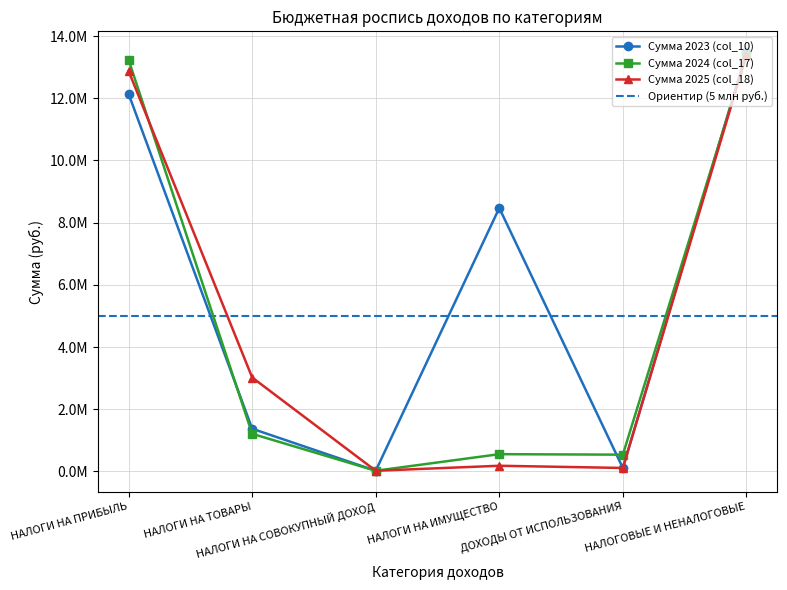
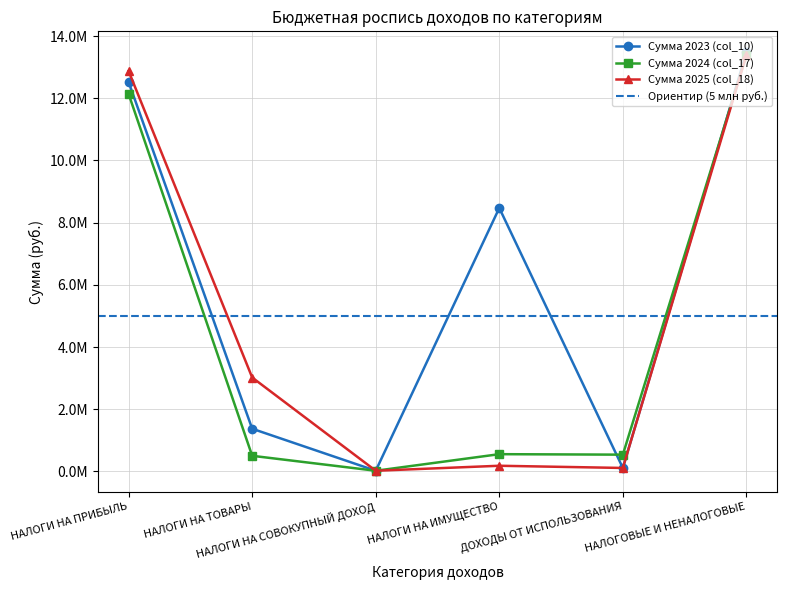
Сумма 2023 (col_10), НАЛОГИ НА ПРИБЫЛЬ: 12100000 -> 12500000
Сумма 2024 (col_17), НАЛОГИ НА ПРИБЫЛЬ: 13200000 -> 12100000
Сумма 2024 (col_17), НАЛОГИ НА ТОВАРЫ: 1200000 -> 500000
